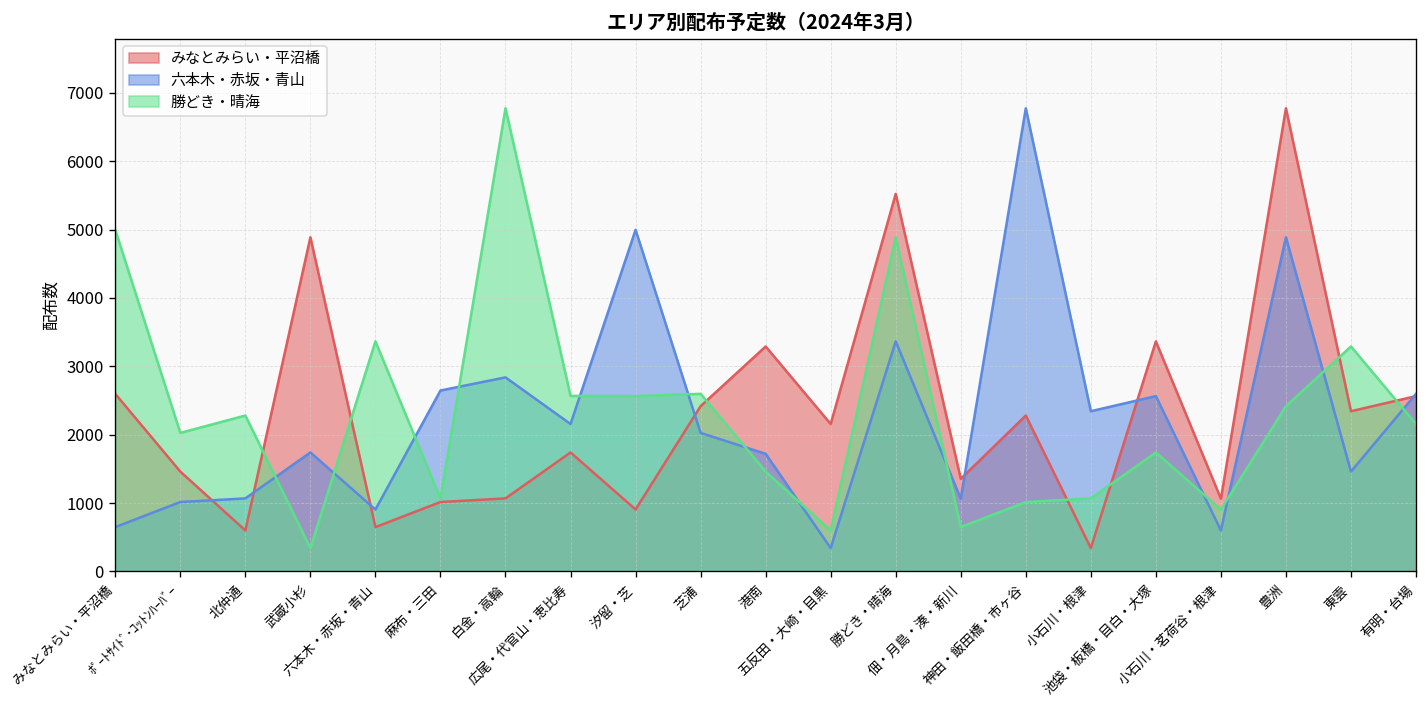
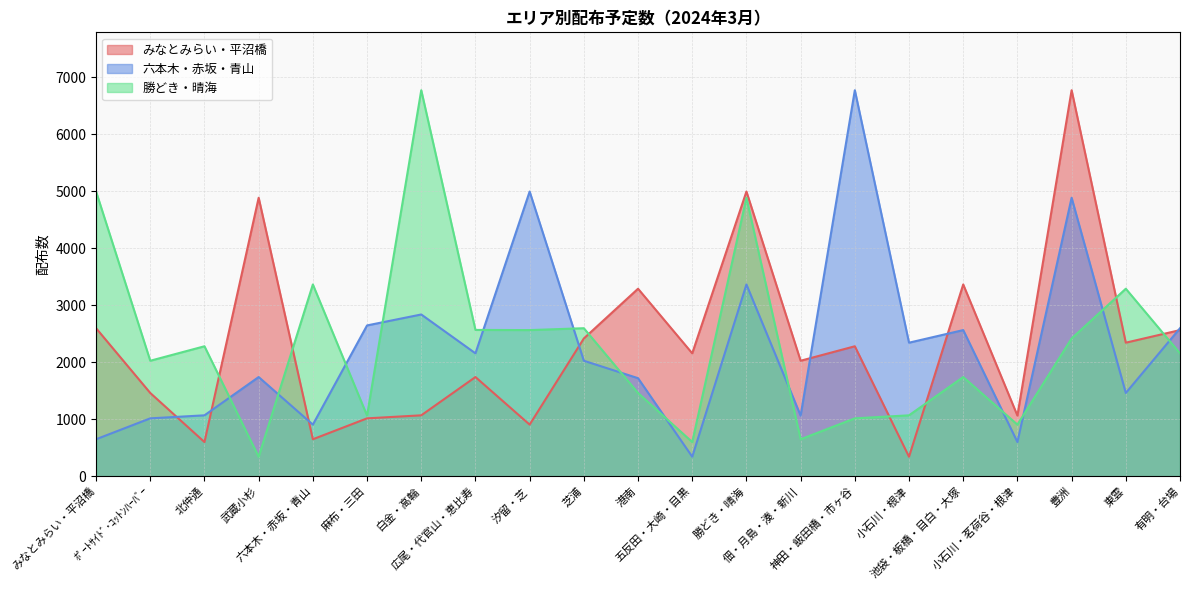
みなとみらい・平沼橋, 勝どき・晴海: 5500 -> 5000
みなとみらい・平沼橋, 佃・月島・湊・新川: 1400 -> 2000
